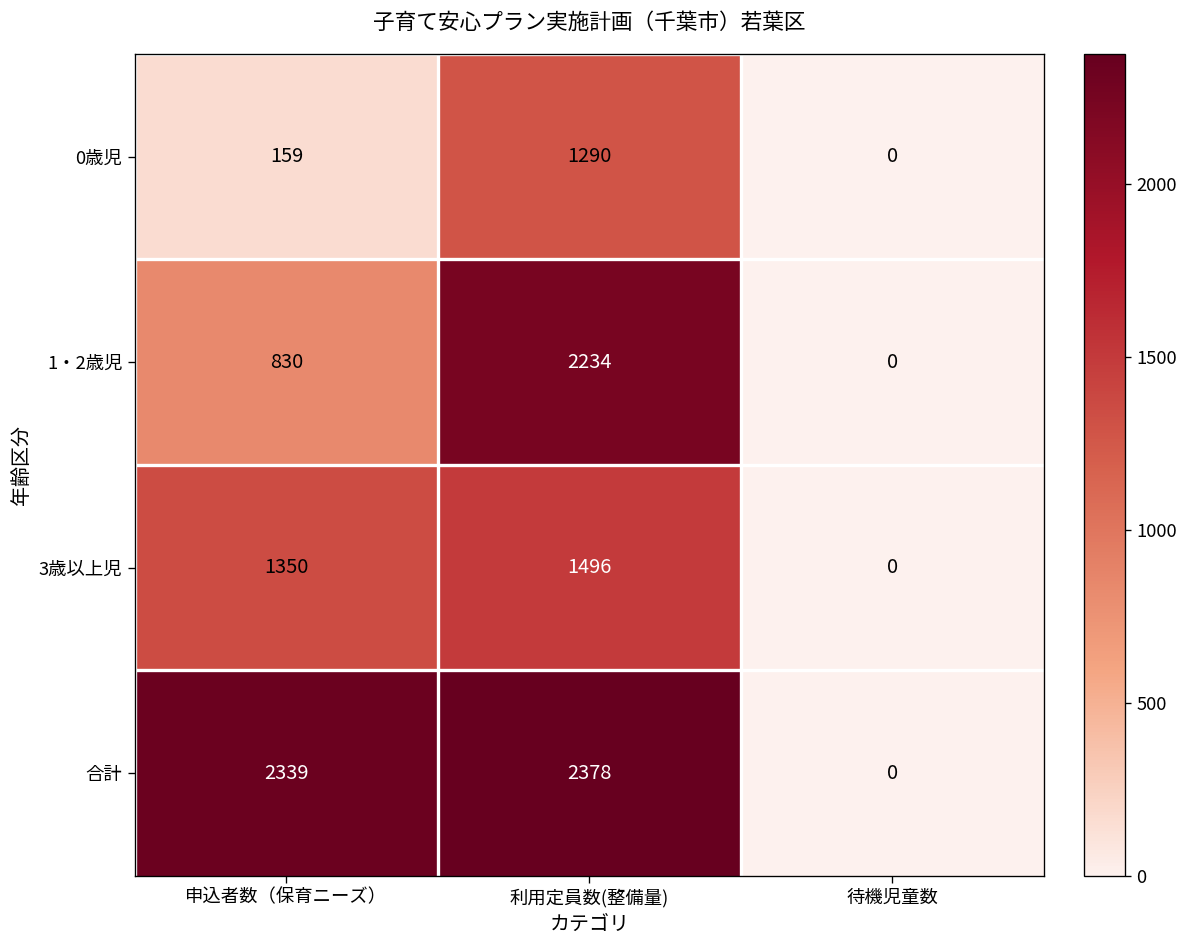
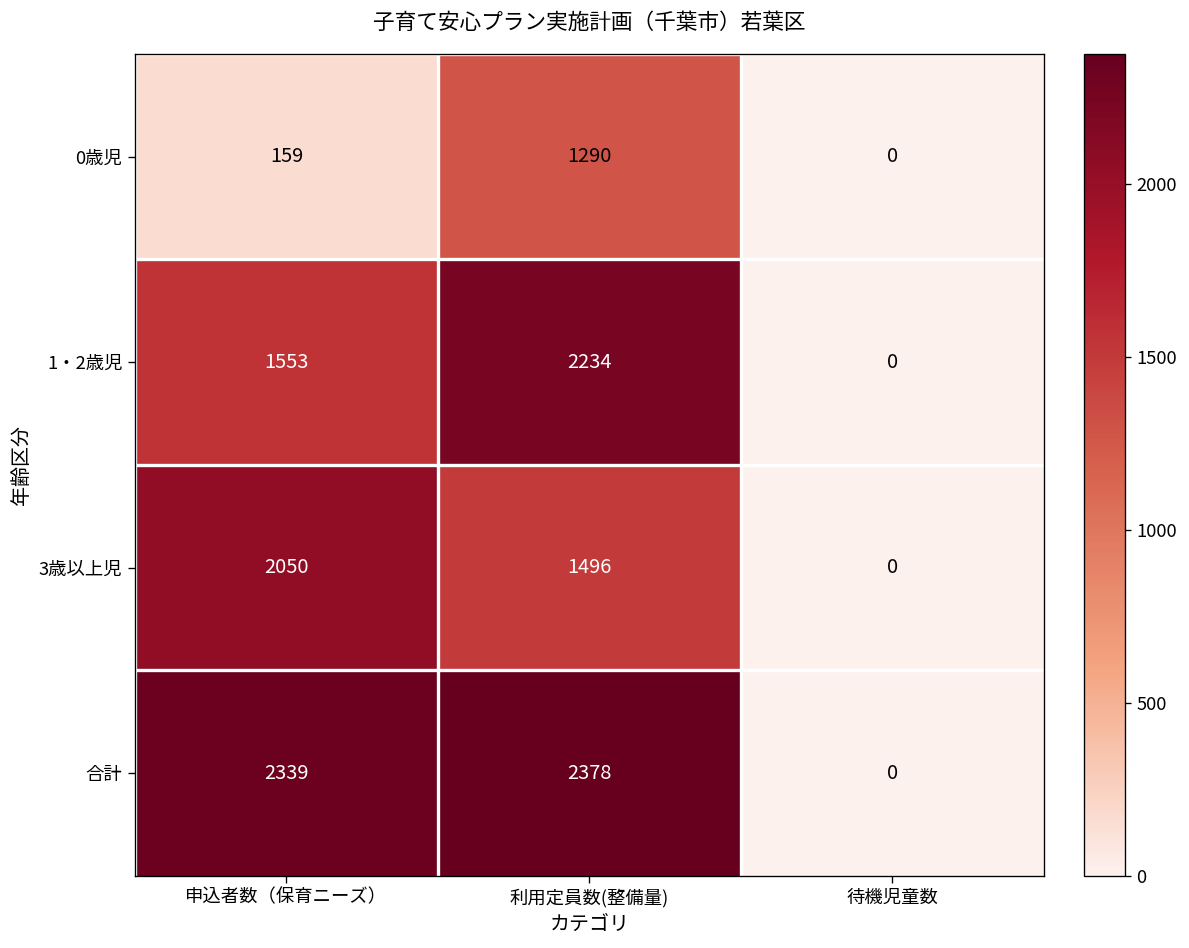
1・2歳児, 申込者数（保育ニーズ）: 830 -> 1553
3歳以上児, 申込者数（保育ニーズ）: 1350 -> 2050
